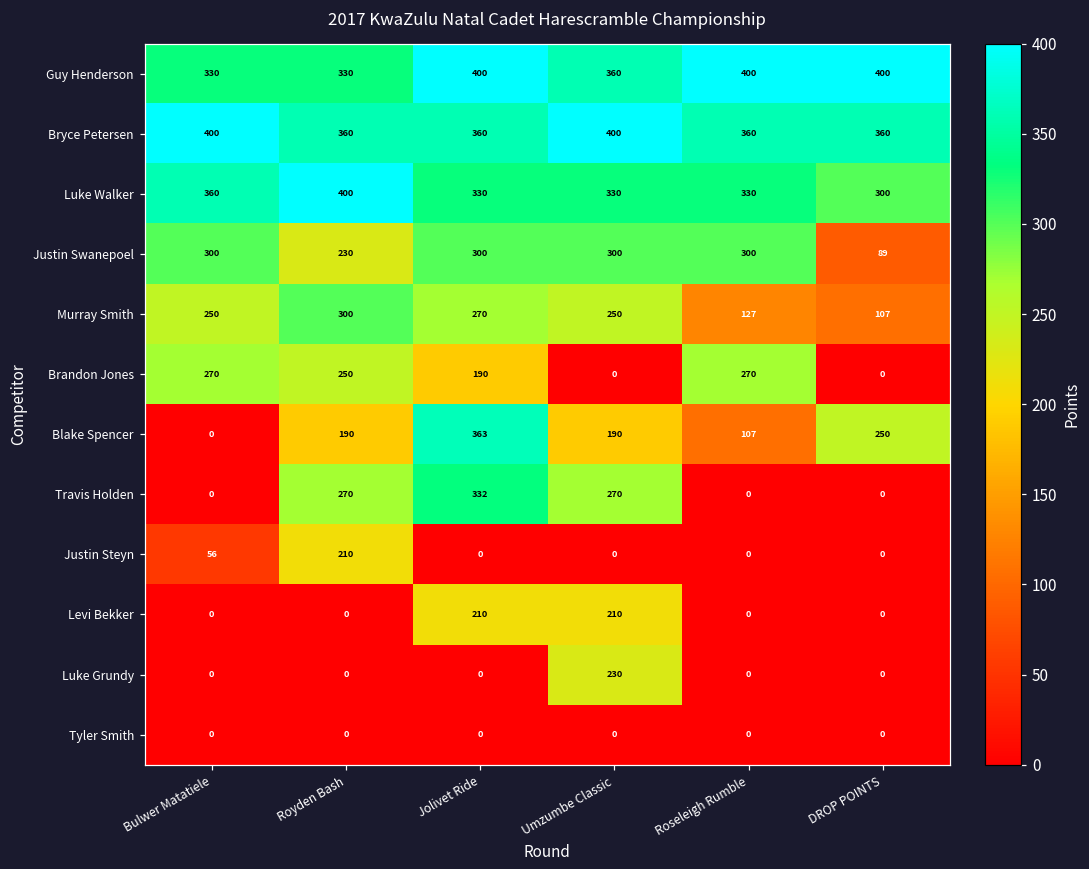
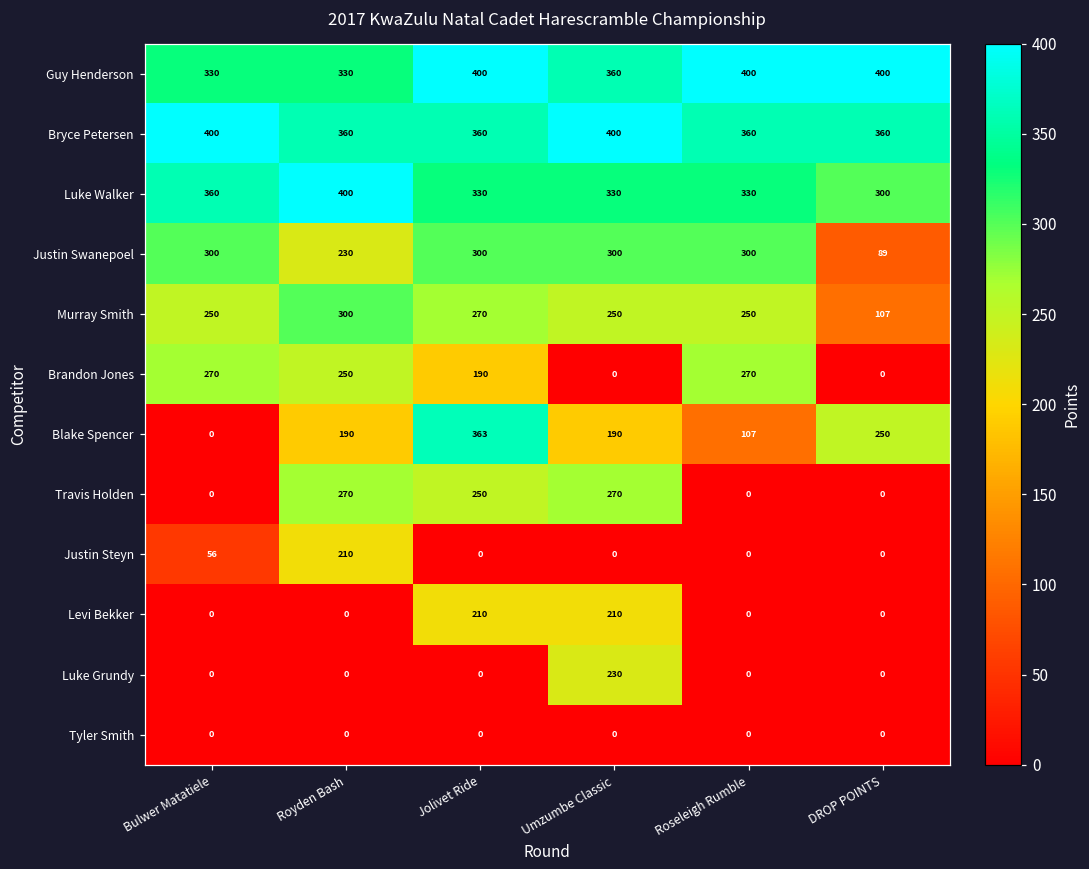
Murray Smith, Roseleigh Rumble: 127 -> 250
Travis Holden, Jolivet Ride: 332 -> 250
